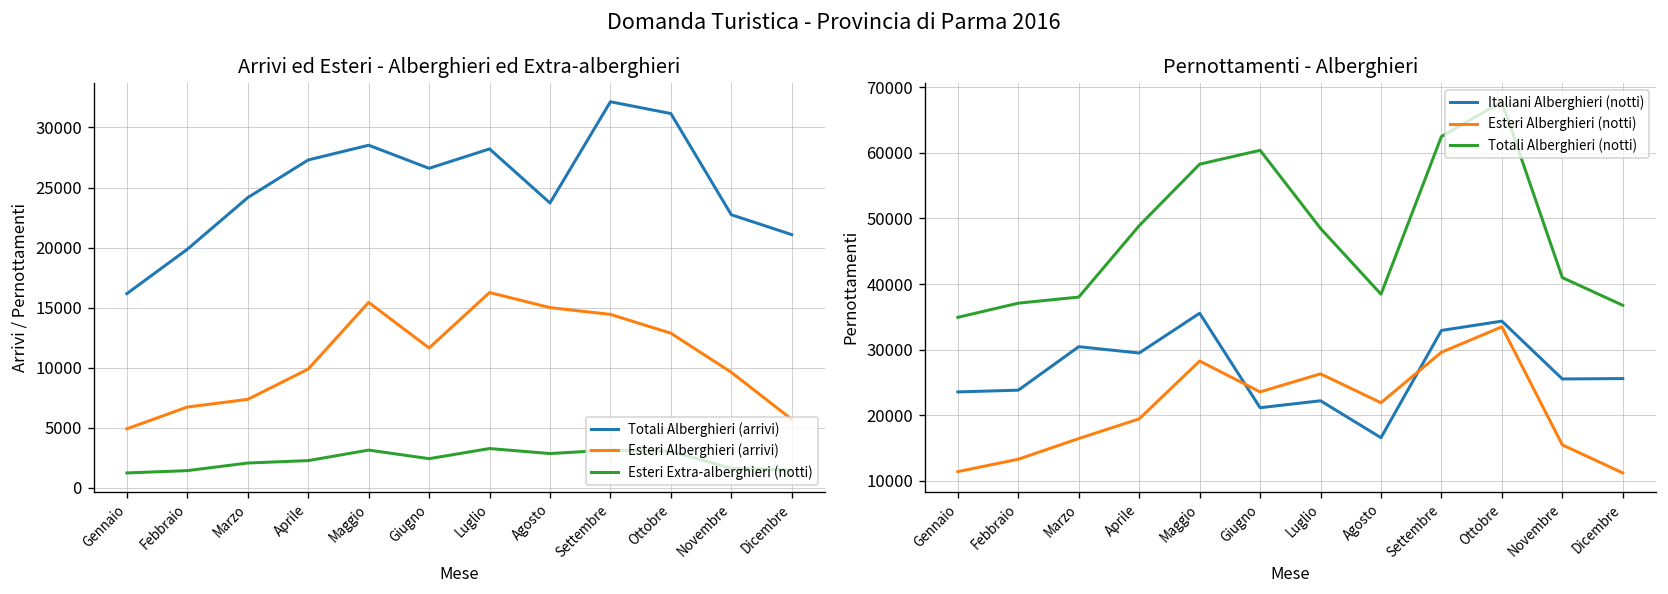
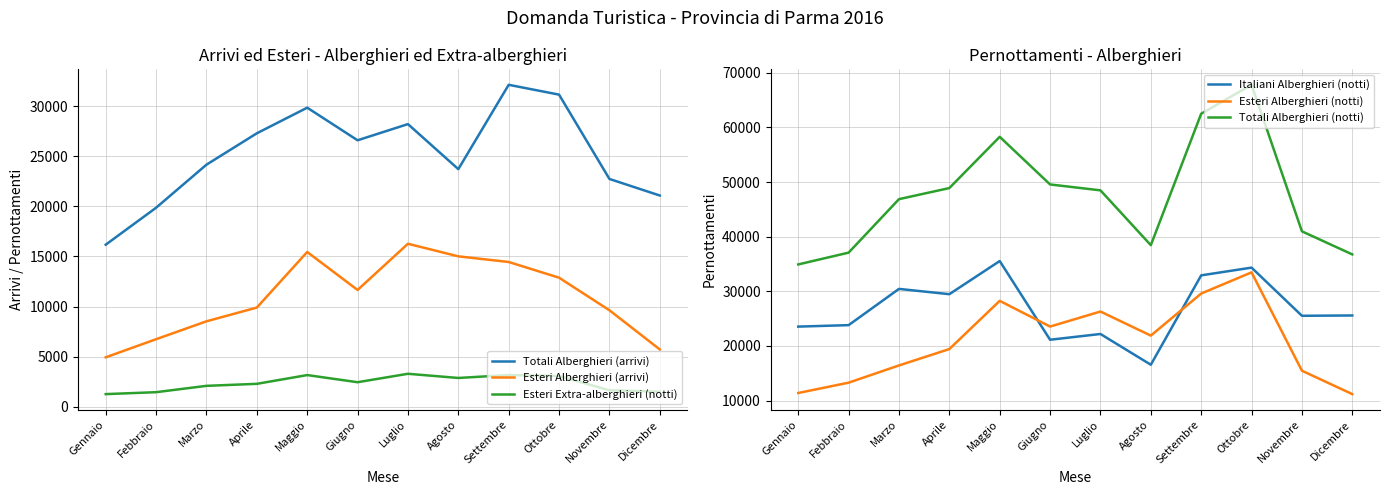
Arrivi ed Esteri - Alberghieri ed Extra-alberghieri, Esteri Alberghieri (arrivi), Marzo: 7400 -> 8500
Arrivi ed Esteri - Alberghieri ed Extra-alberghieri, Totali Alberghieri (arrivi), Maggio: 28500 -> 29900
Pernottamenti - Alberghieri, Totali Alberghieri (notti), Marzo: 38000 -> 47000
Pernottamenti - Alberghieri, Totali Alberghieri (notti), Giugno: 60000 -> 50000
